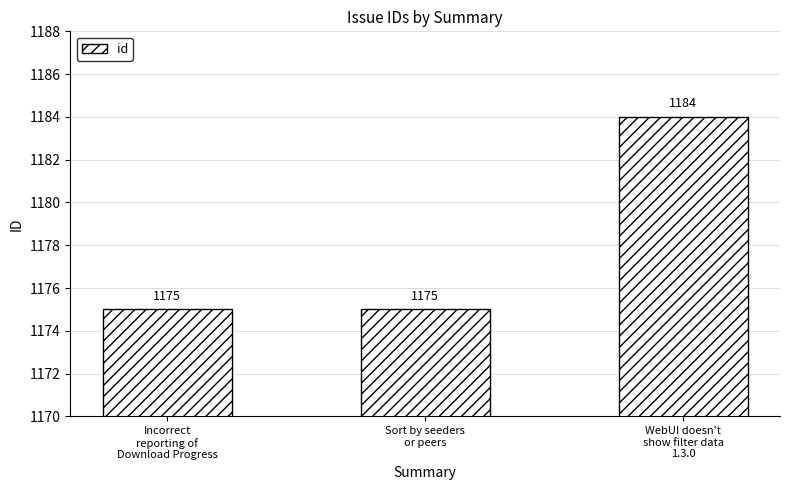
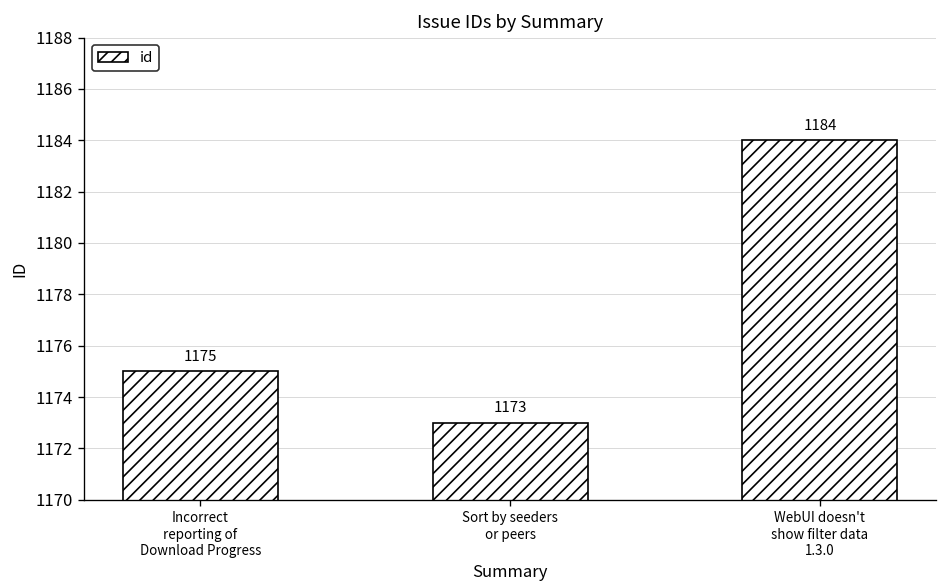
Sort by seeders or peers: 1175 -> 1173
